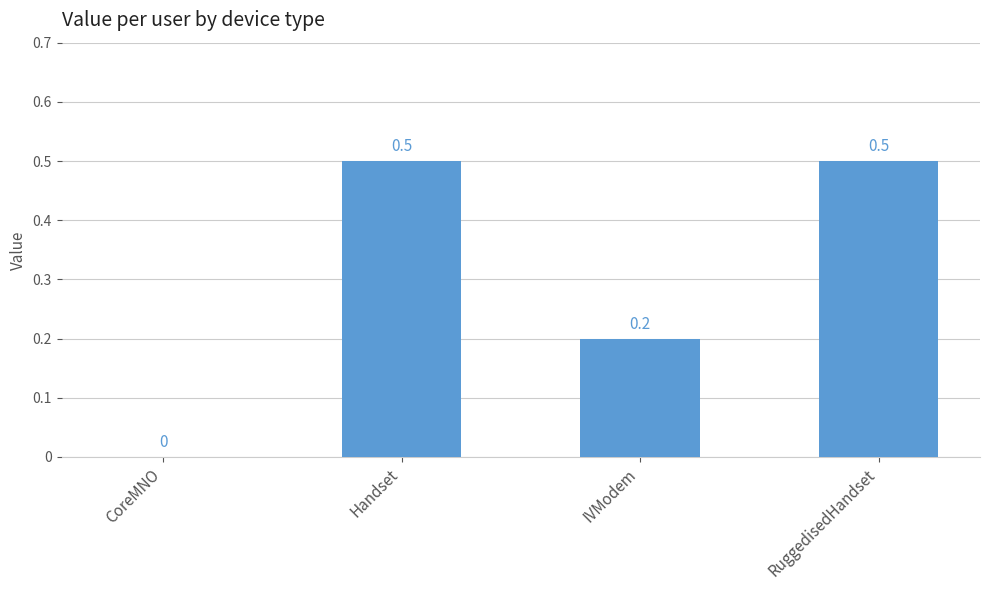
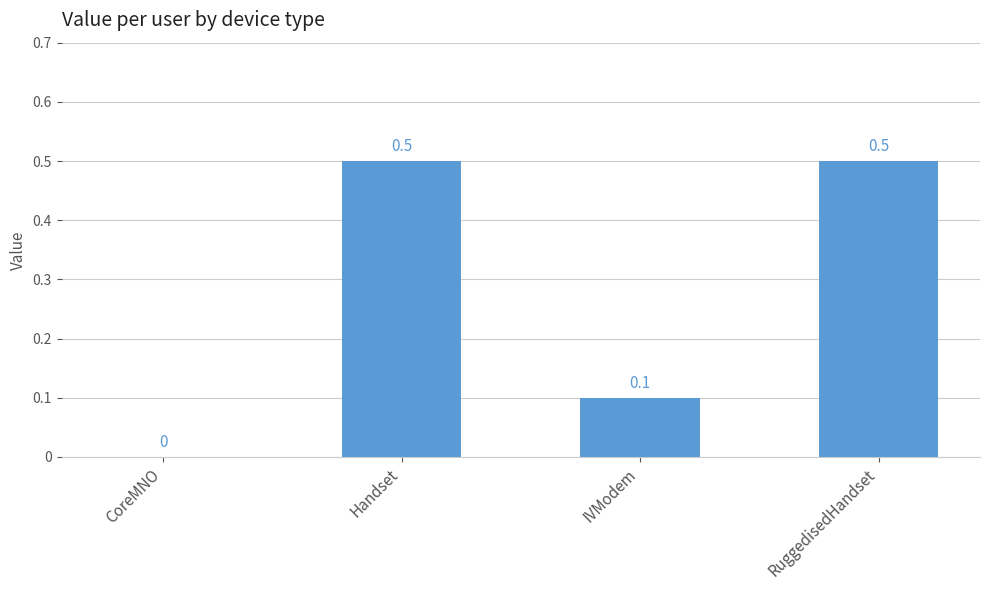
IVModem: 0.2 -> 0.1
